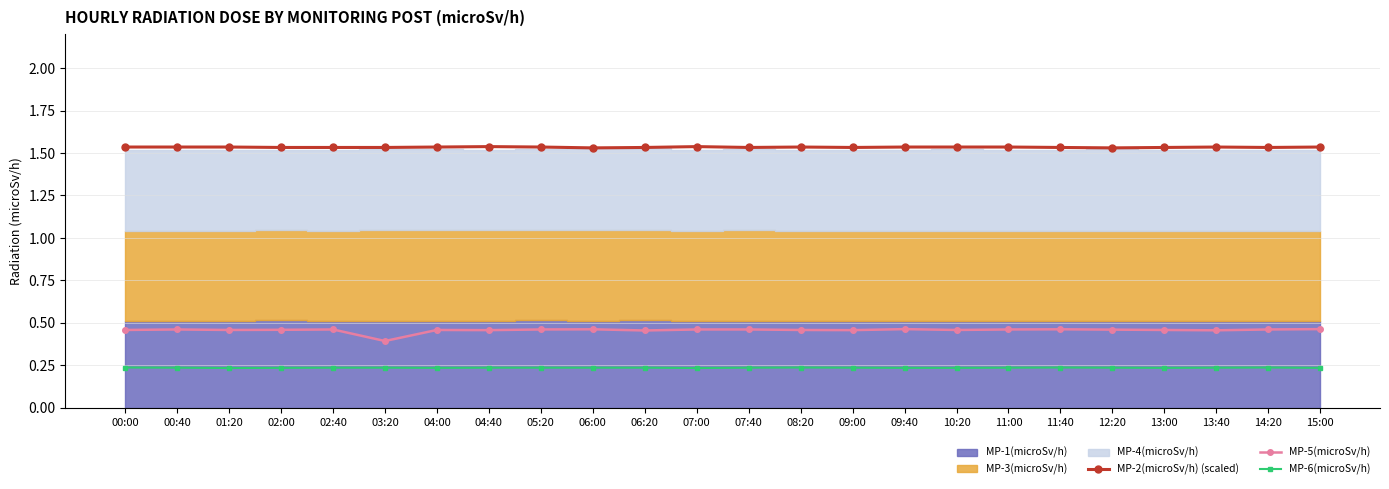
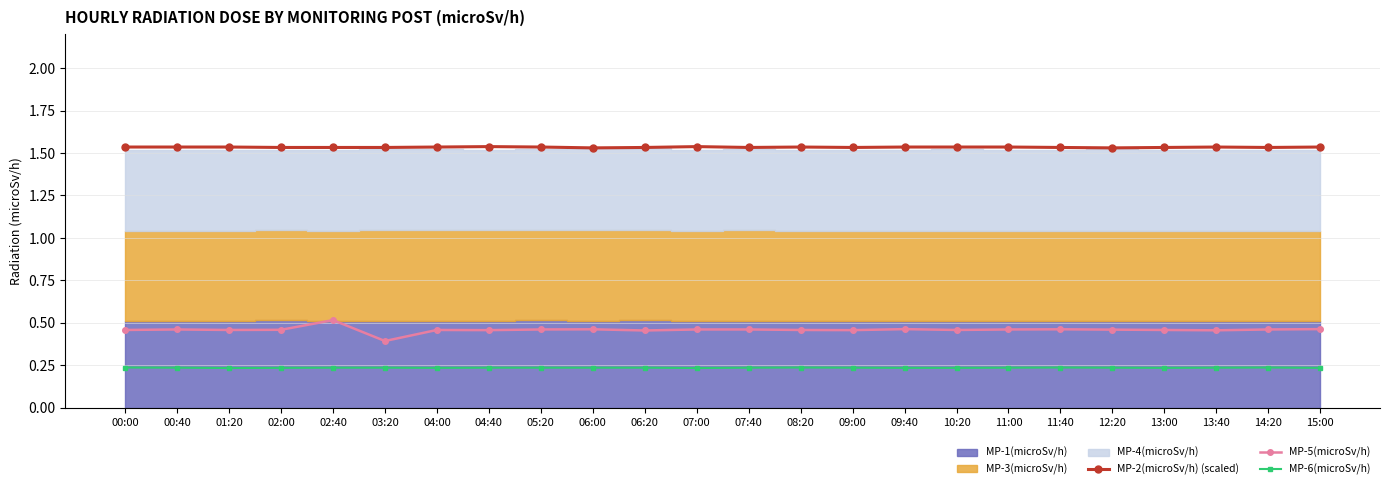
MP-5(microSv/h), 02:40: 0.46 -> 0.52
